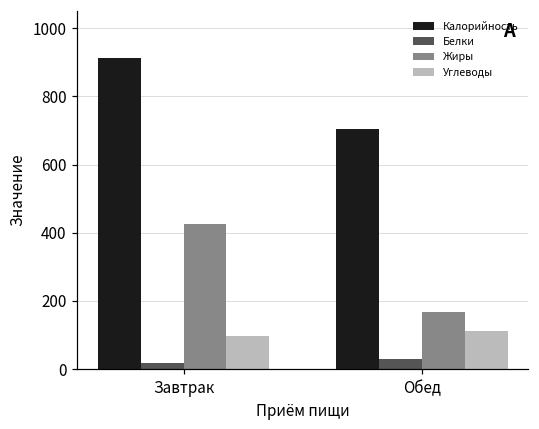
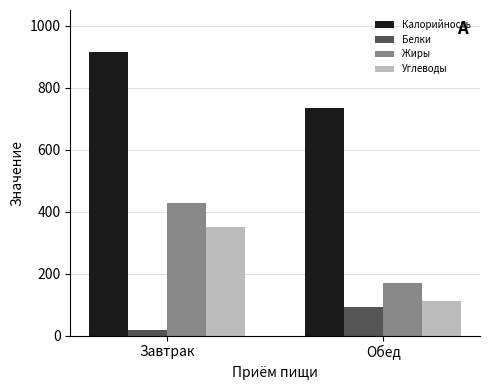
Углеводы, Завтрак: 100 -> 350
Калорийность, Обед: 700 -> 730
Белки, Обед: 30 -> 90
